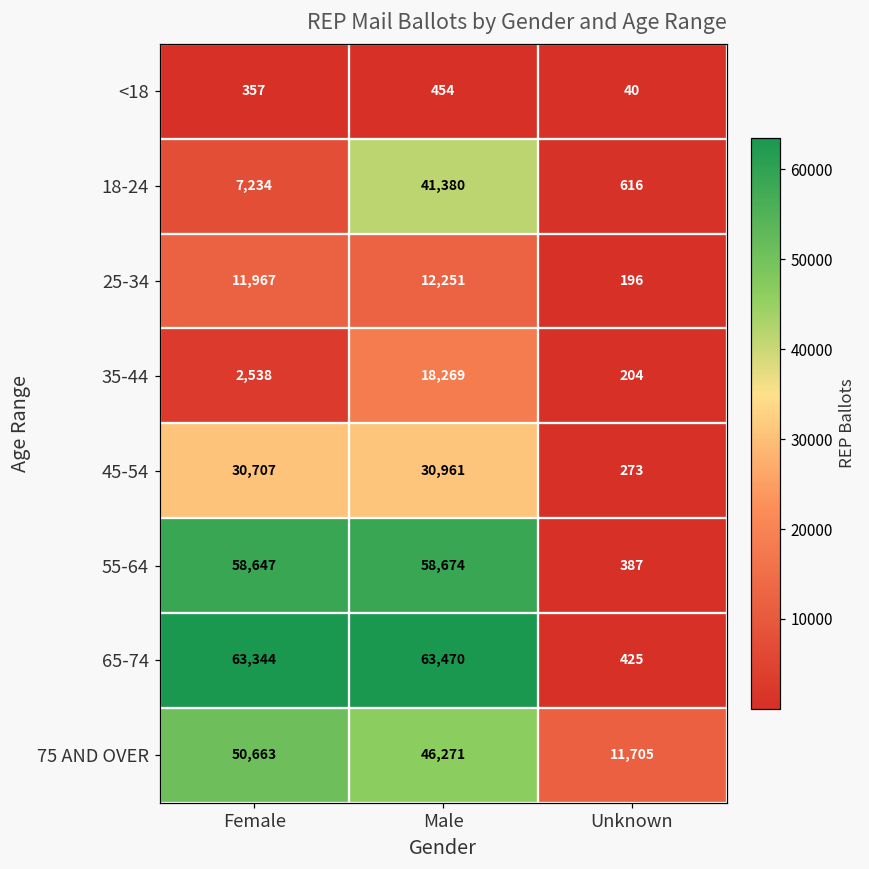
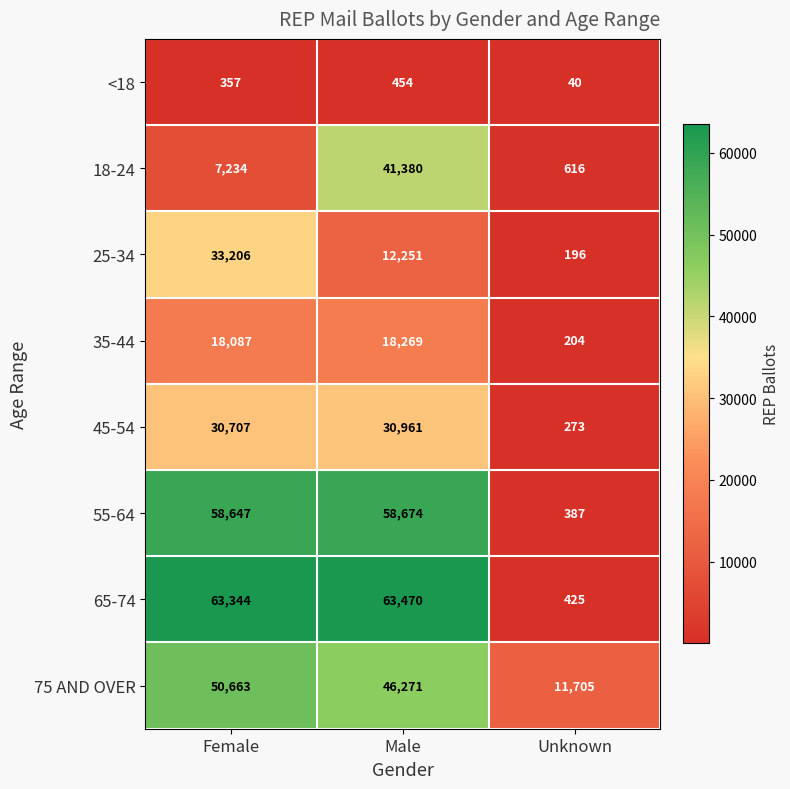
25-34, Female: 11,967 -> 33,206
35-44, Female: 2,538 -> 18,087
